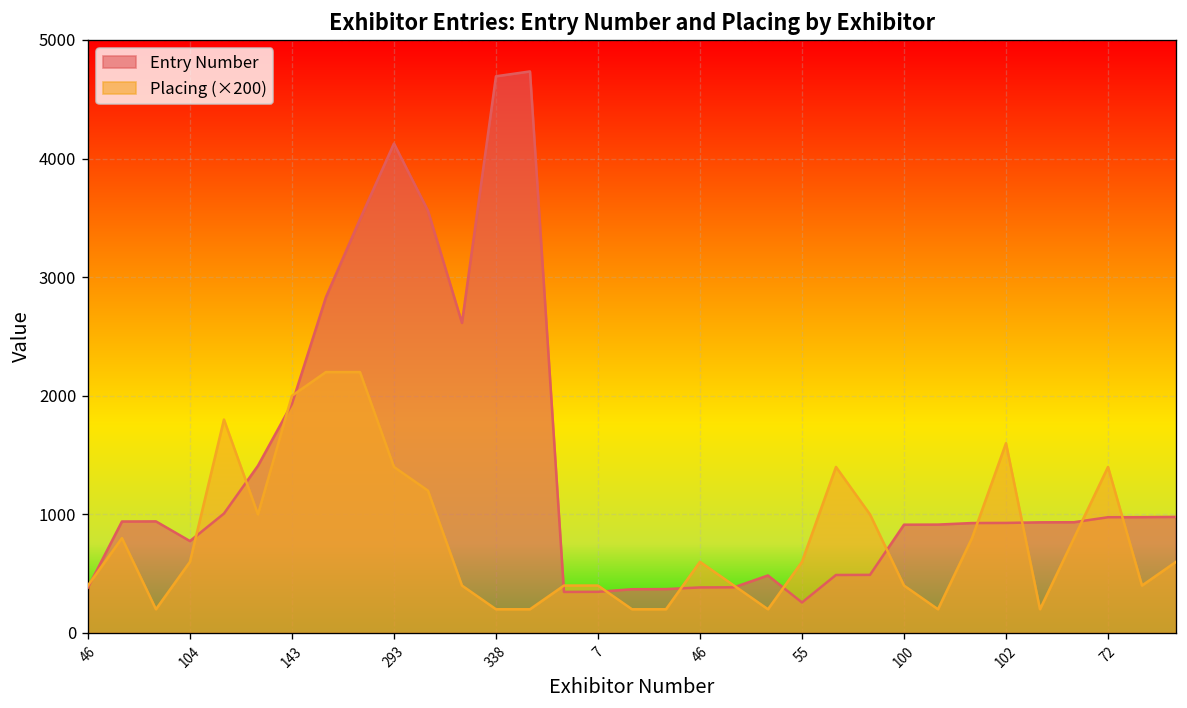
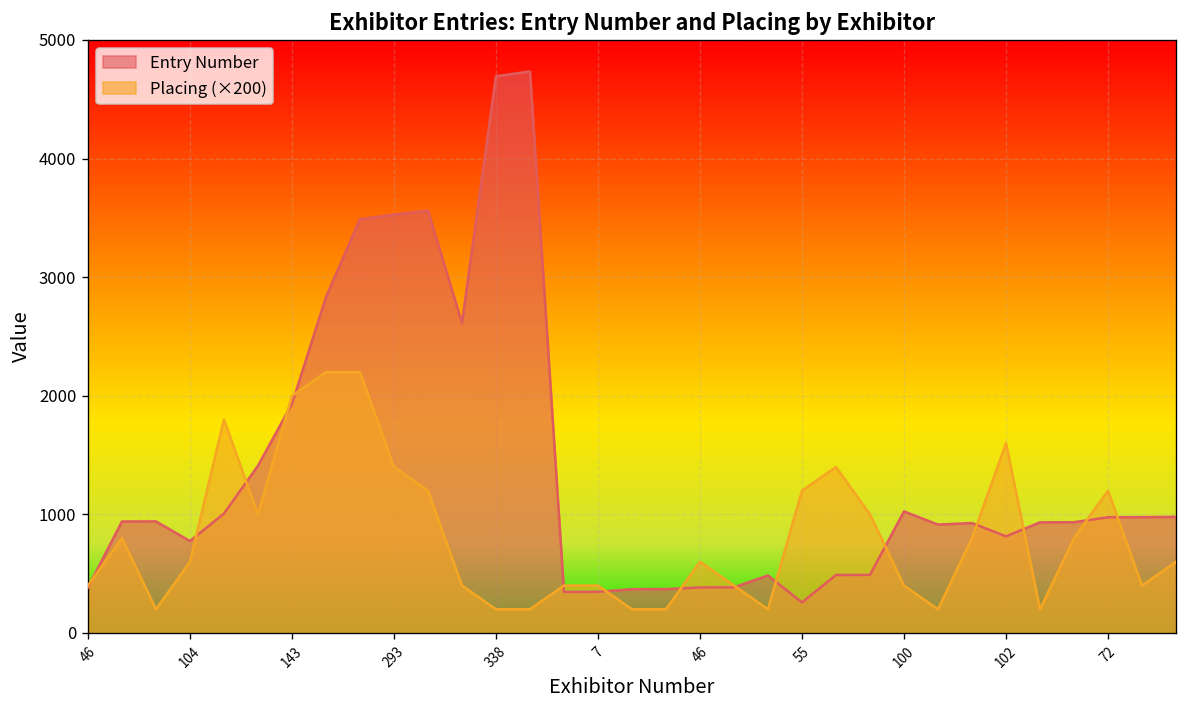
Entry Number, 293: 4100 -> 3500
Placing (×200), 55: 600 -> 1200
Entry Number, 100: 900 -> 1000
Entry Number, 102: 900 -> 800
Placing (×200), 72: 1400 -> 1200
